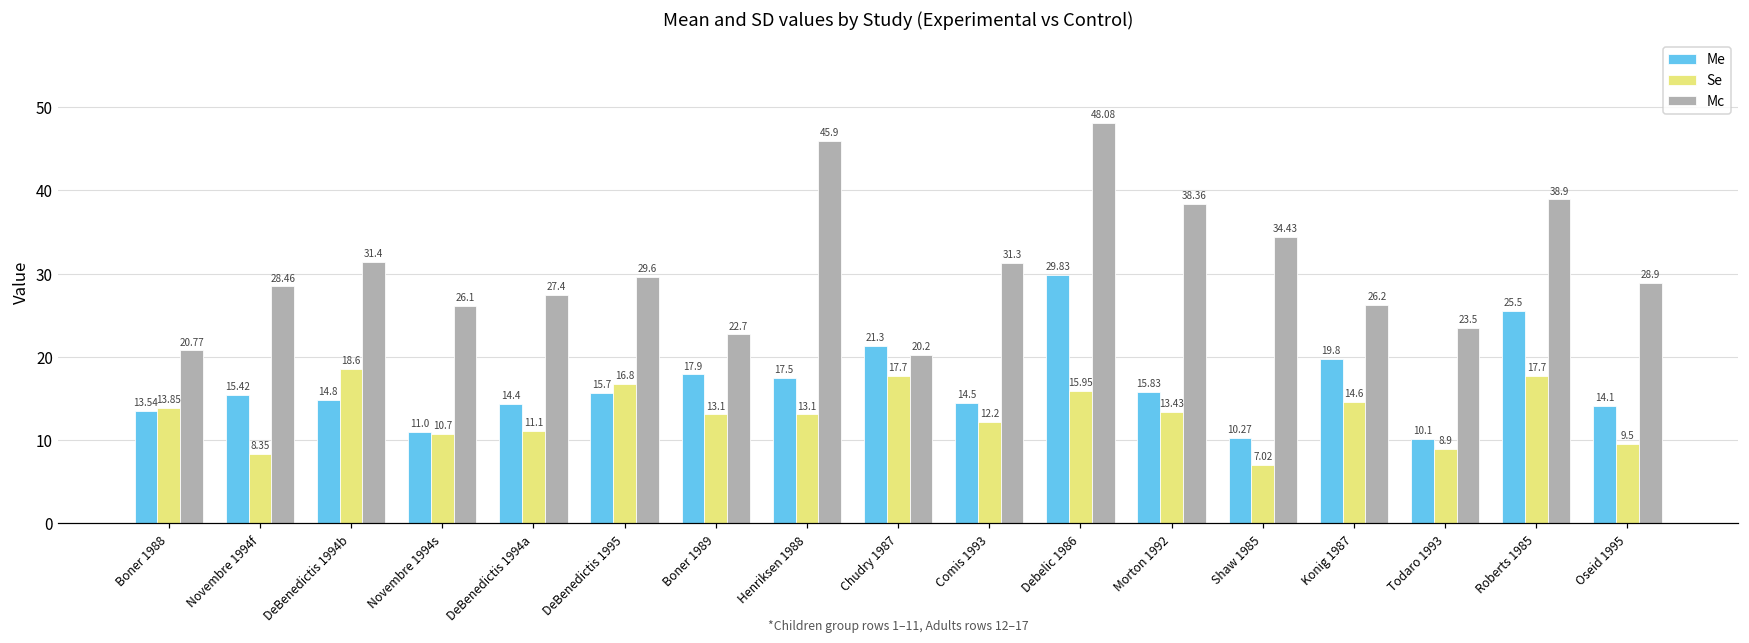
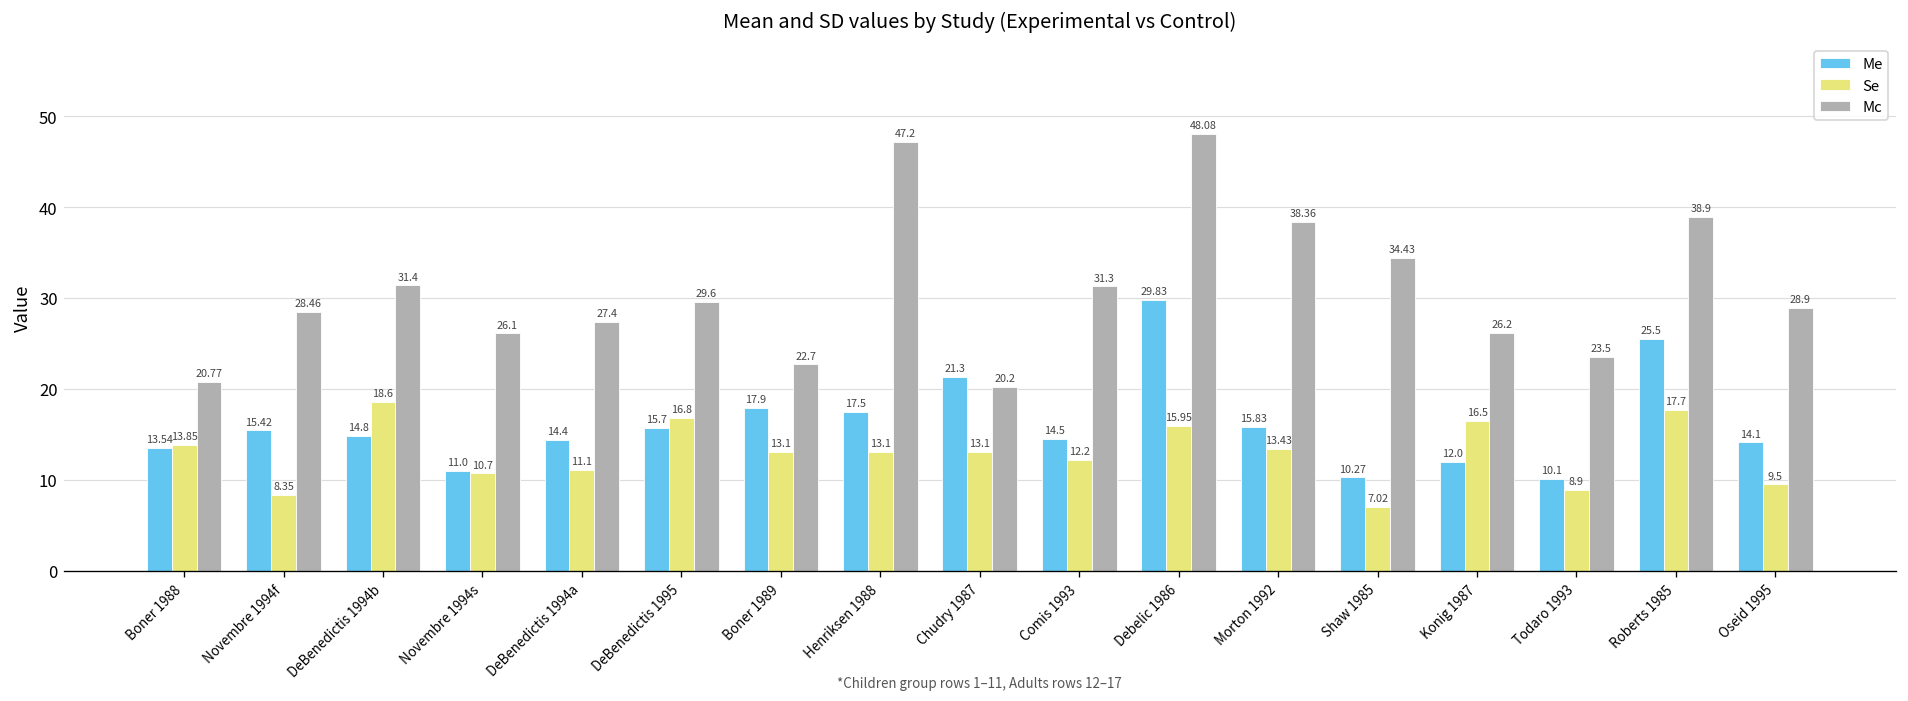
Mc, Henriksen 1988: 45.9 -> 47.2
Se, Chudry 1987: 17.7 -> 13.1
Me, Konig 1987: 19.8 -> 12.0
Se, Konig 1987: 14.6 -> 16.5
